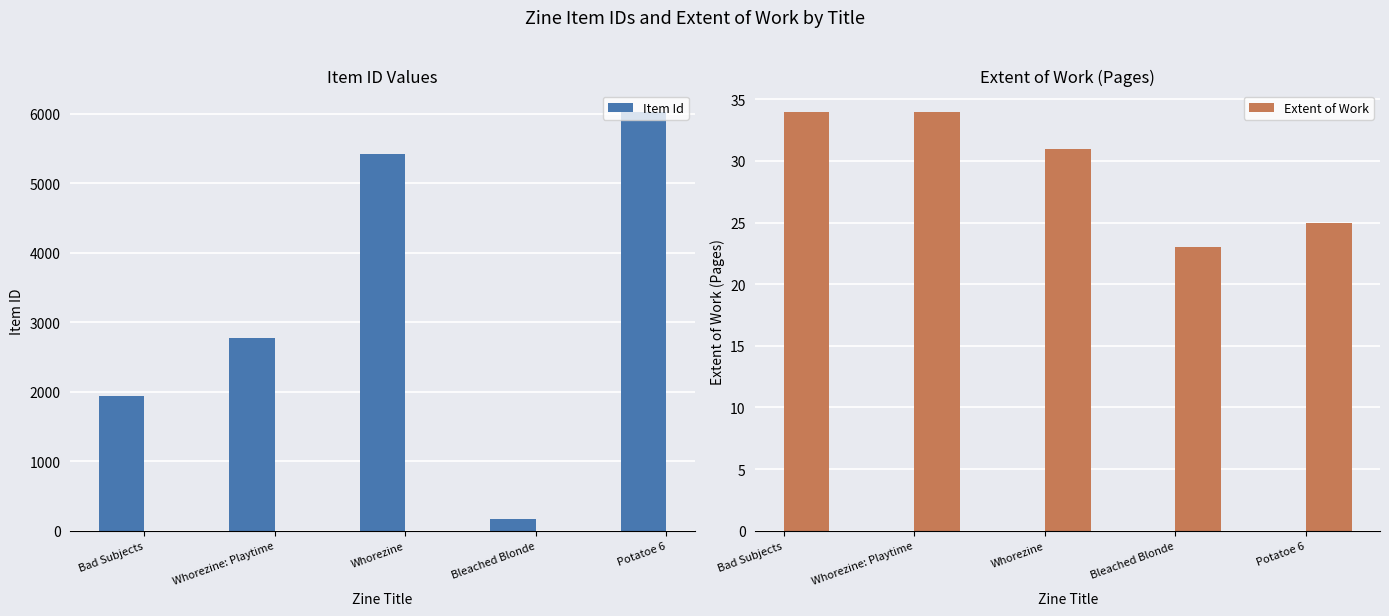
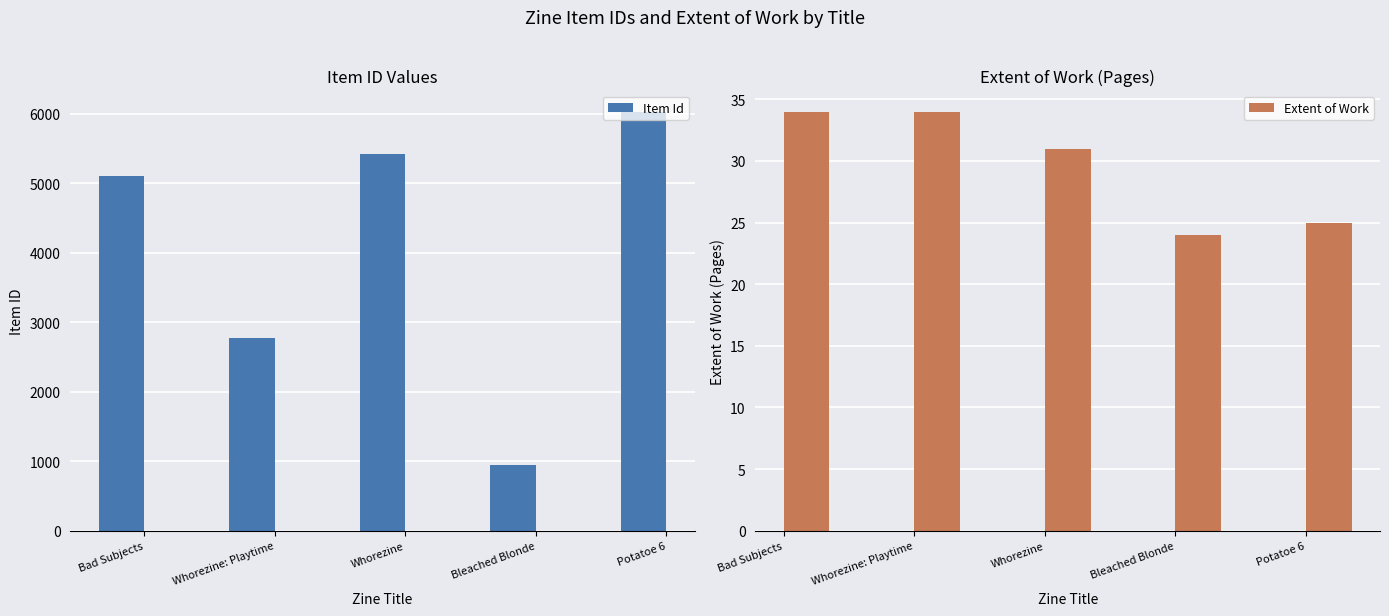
Item ID Values, Bad Subjects: 1900 -> 5100
Item ID Values, Bleached Blonde: 200 -> 900
Extent of Work (Pages), Bleached Blonde: 23 -> 24
